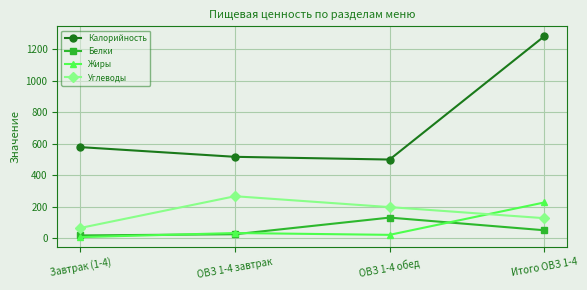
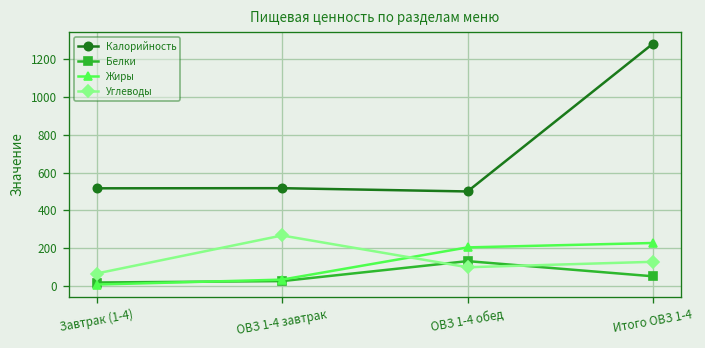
Калорийность, Завтрак (1-4): 580 -> 520
Жиры, ОВЗ 1-4 обед: 20 -> 200
Углеводы, ОВЗ 1-4 обед: 200 -> 100
